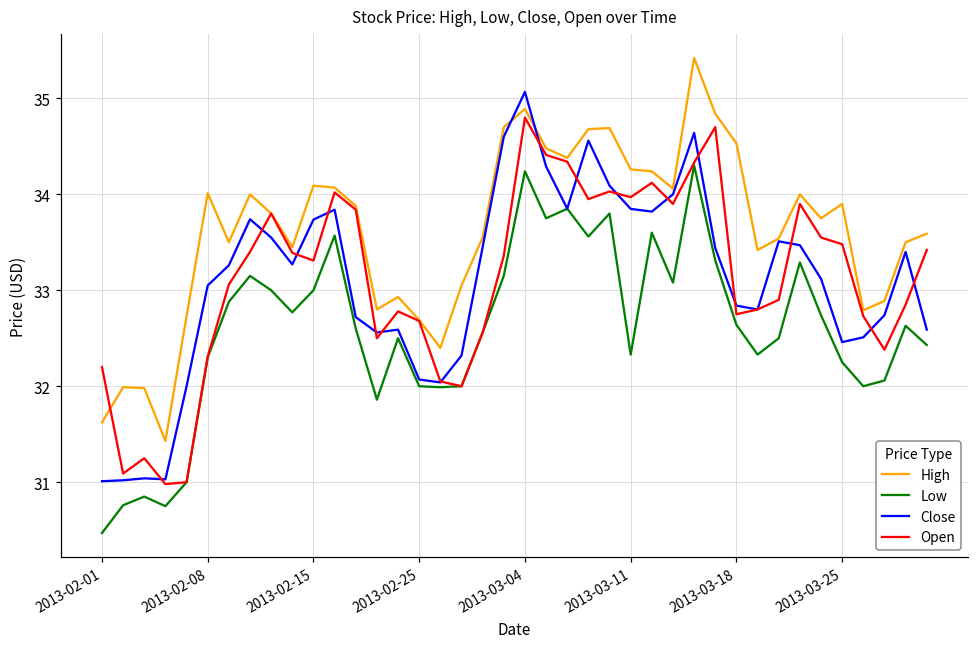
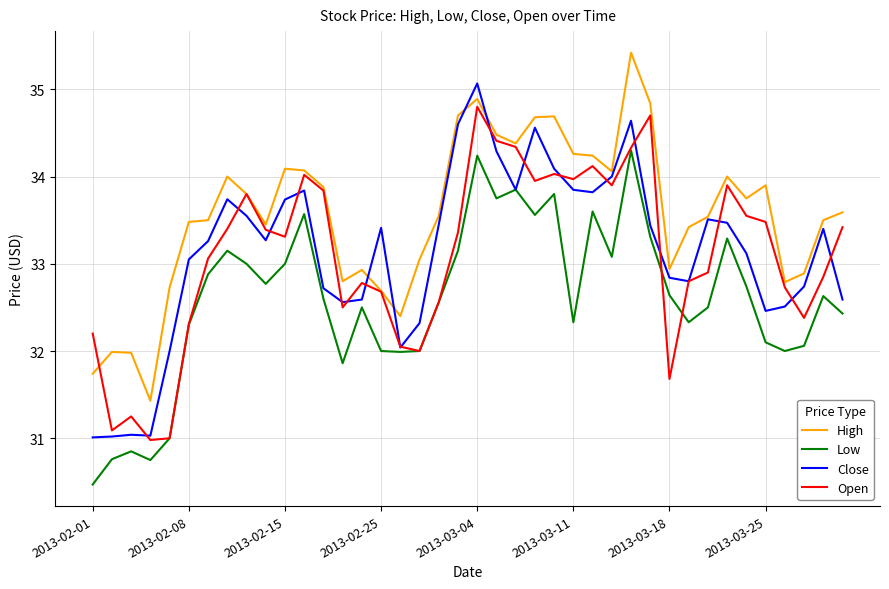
High, 2013-02-01: 31.6 -> 31.7
High, 2013-02-08: 34.0 -> 33.5
Close, 2013-02-25: 32.1 -> 33.4
High, 2013-03-18: 34.5 -> 32.9
Open, 2013-03-18: 32.8 -> 31.7
Low, 2013-03-25: 32.3 -> 32.1
